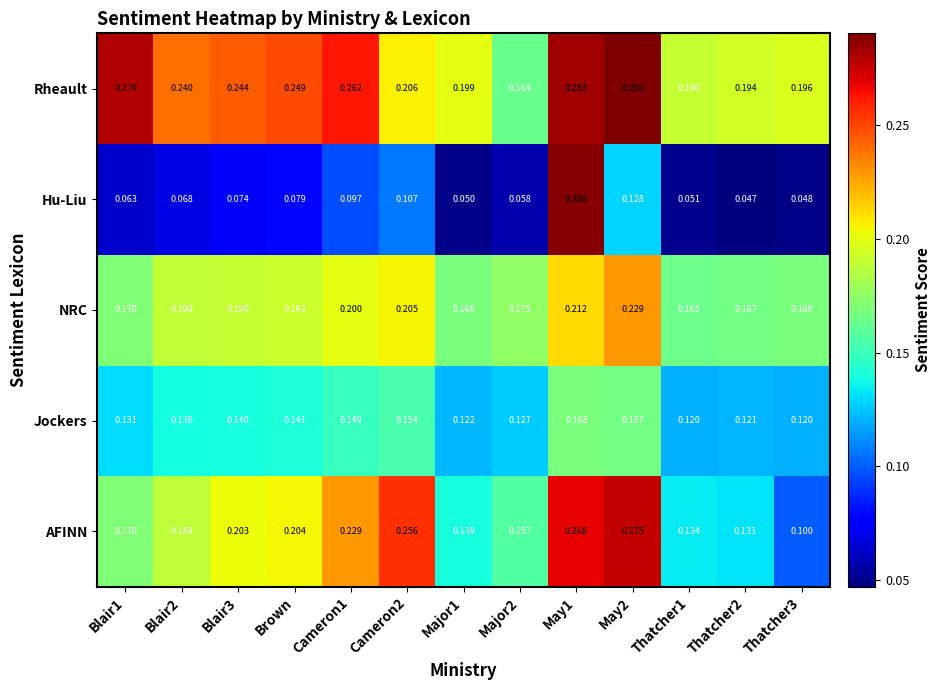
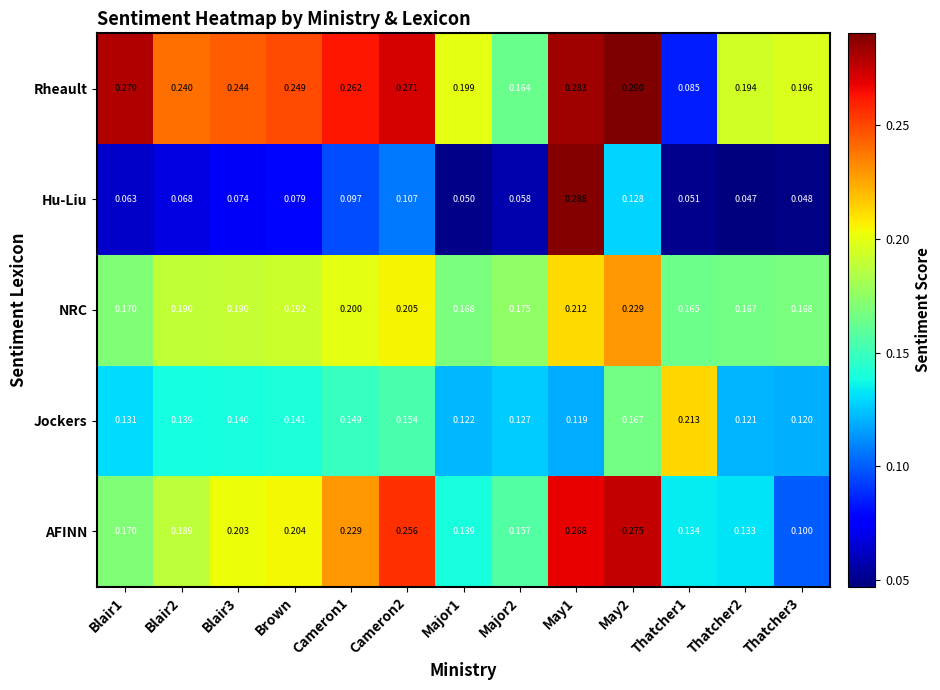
Rheault, Cameron2: 0.206 -> 0.271
Rheault, Thatcher1: 0.190 -> 0.085
Jockers, May1: 0.168 -> 0.119
Jockers, Thatcher1: 0.120 -> 0.213
